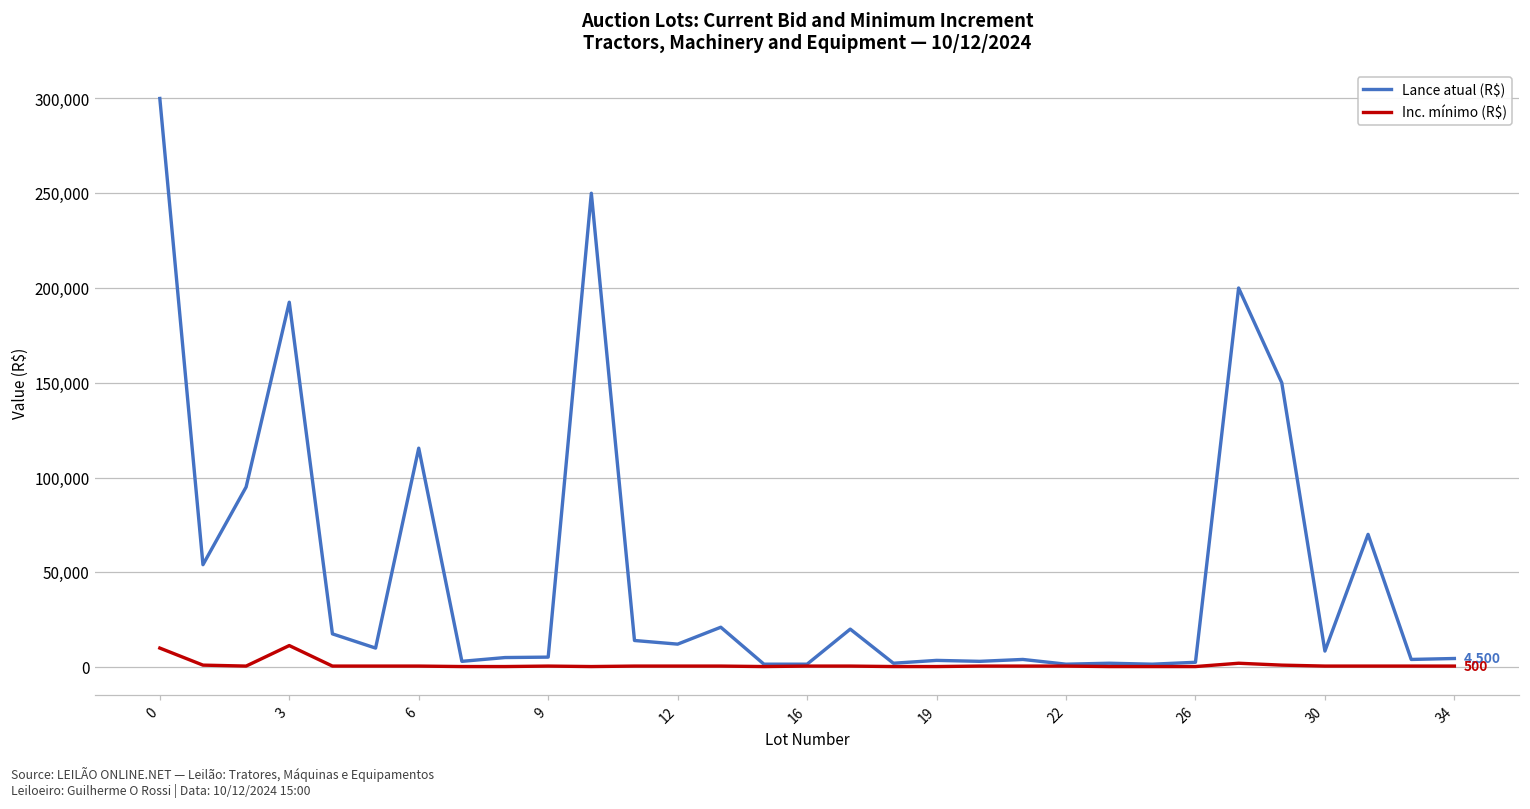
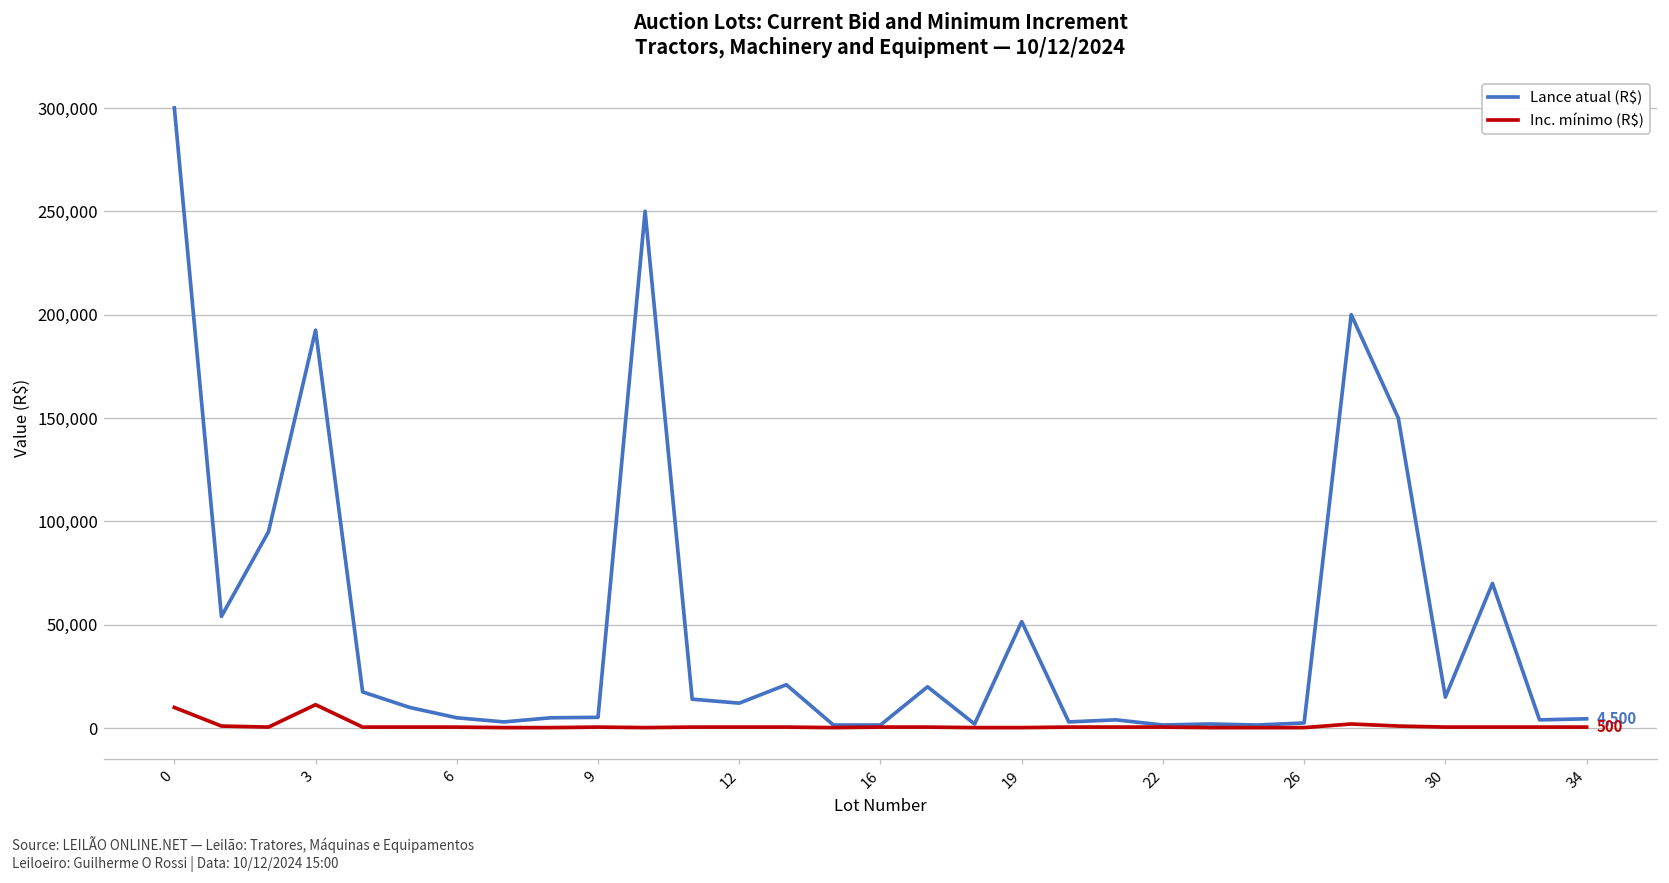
Lance atual (R$), 6: 115,000 -> 5,000
Lance atual (R$), 19: 4,000 -> 52,000
Lance atual (R$), 30: 8,000 -> 15,000
